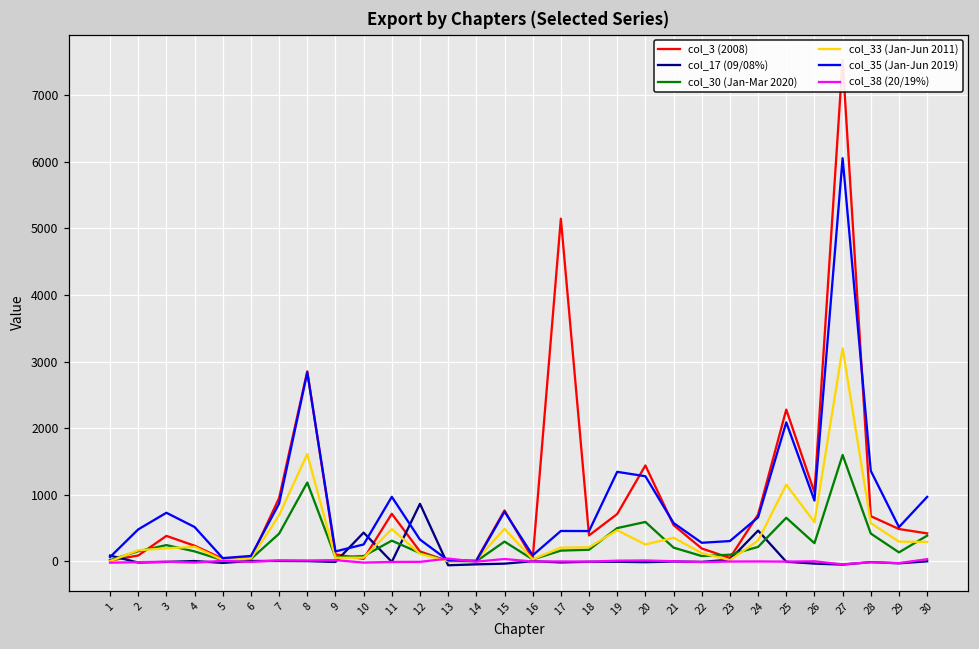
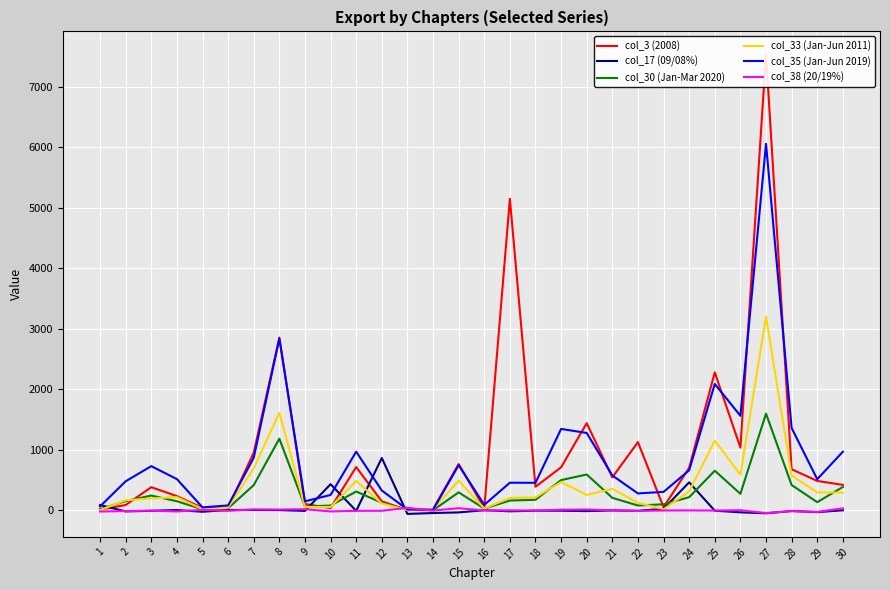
col_3 (2008), 22: 200 -> 1100
col_35 (Jan-Jun 2019), 26: 900 -> 1600
